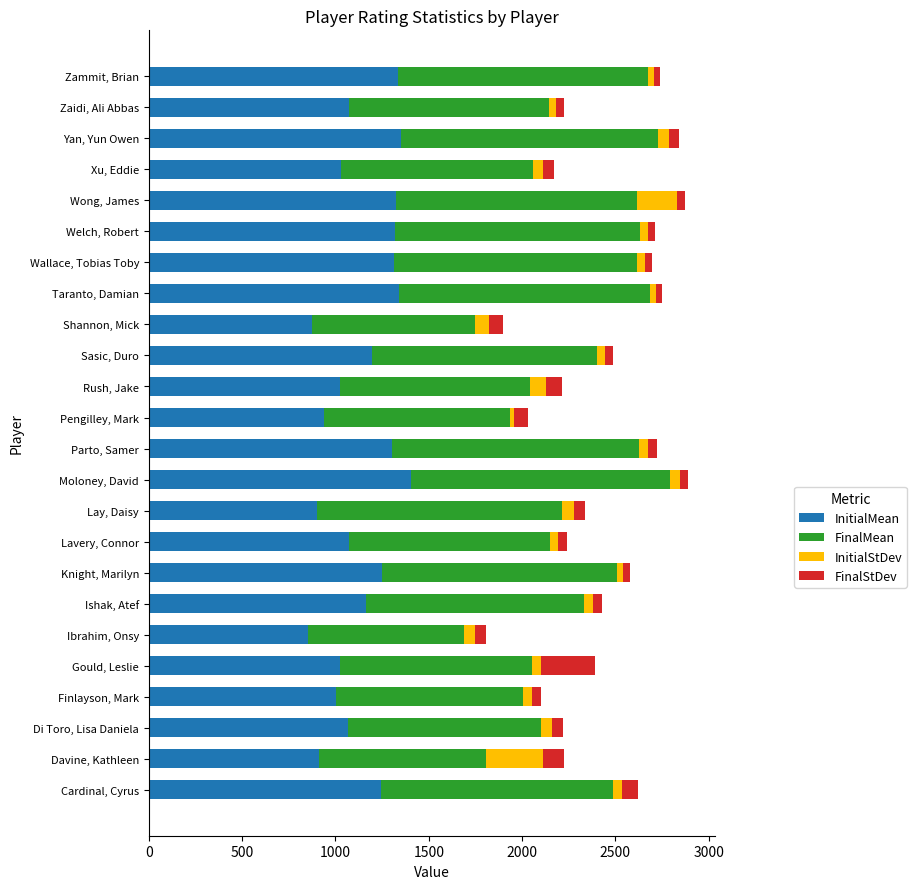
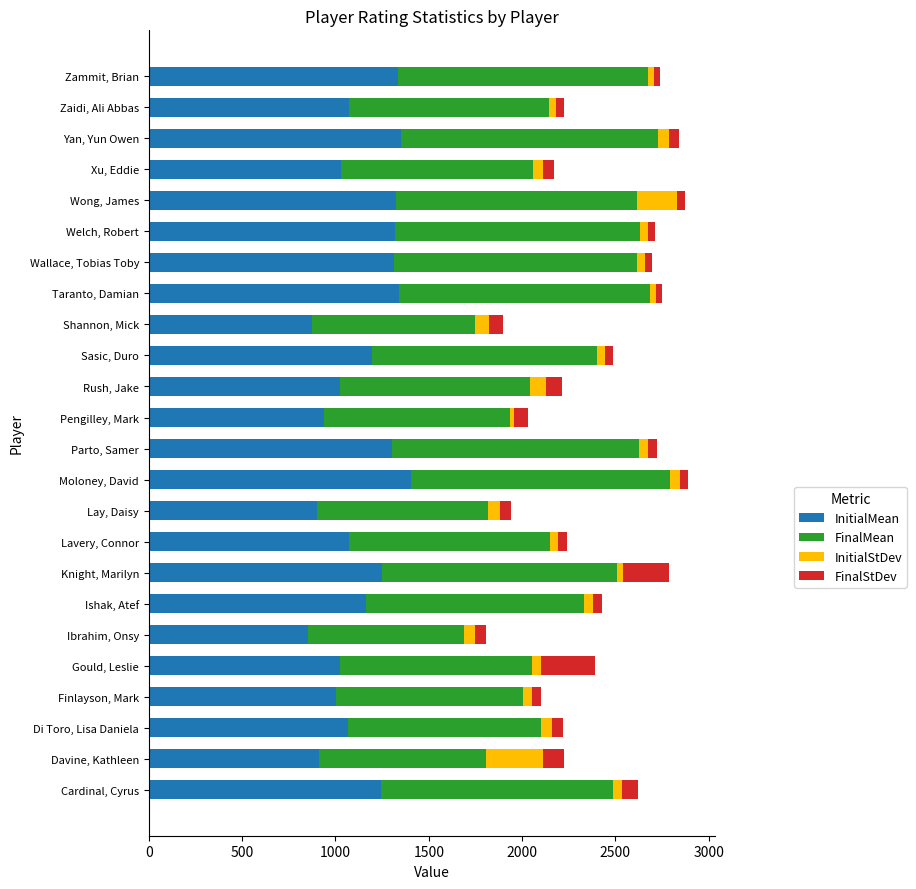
FinalMean, Lay, Daisy: 1310 -> 920
FinalStDev, Knight, Marilyn: 40 -> 250
